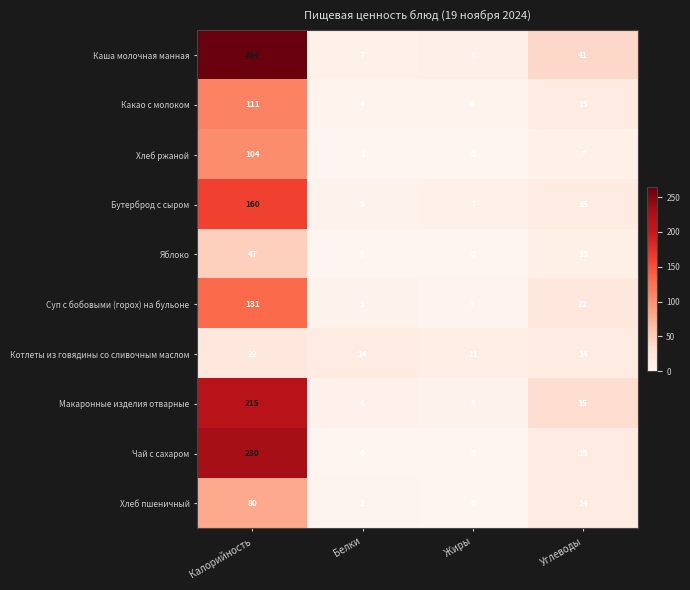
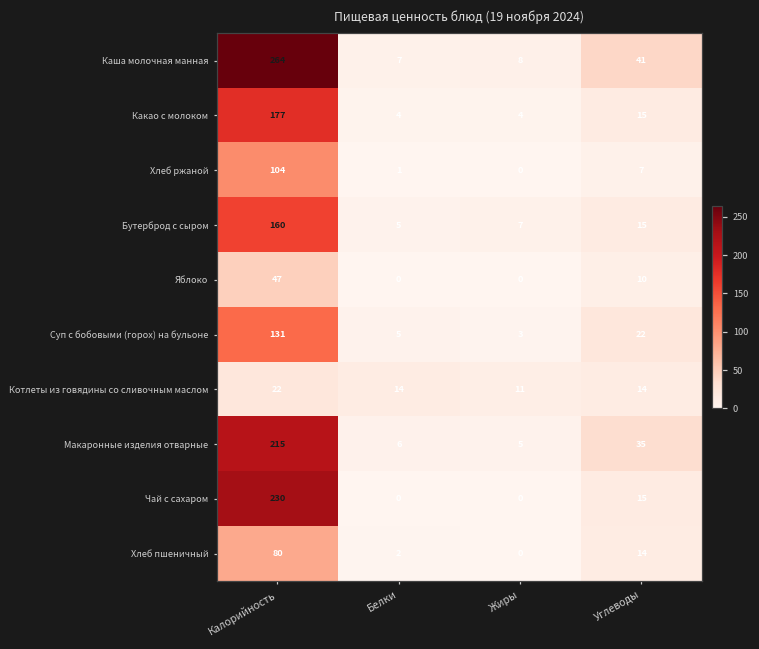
Какао с молоком, Калорийность: 111 -> 177
